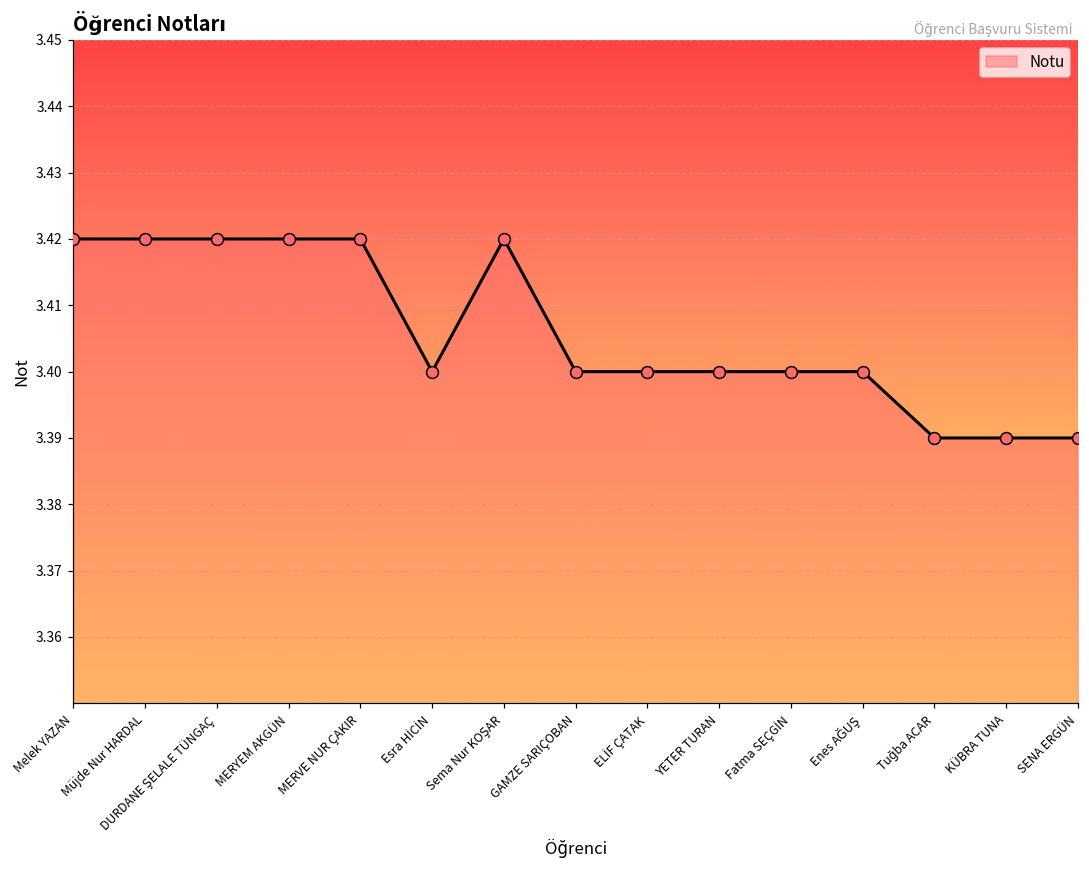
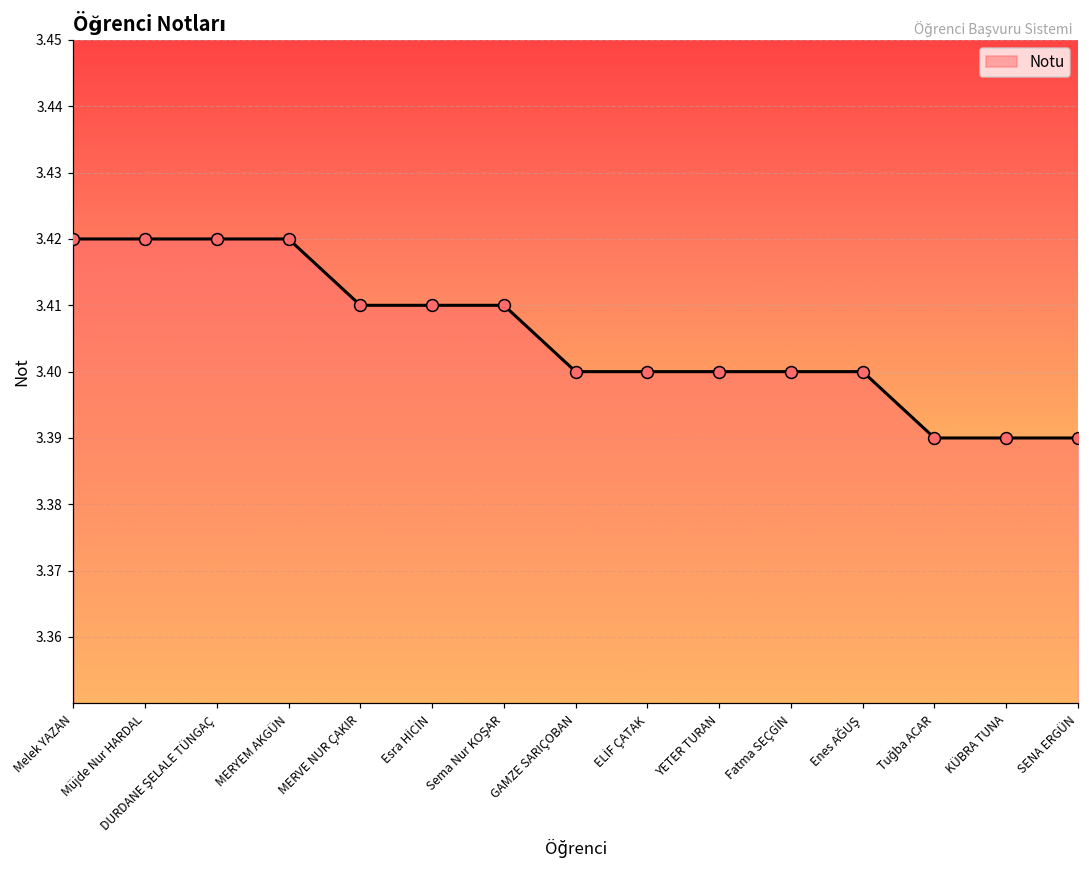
MERVE NUR ÇAKIR: 3.42 -> 3.41
Esra HİCİN: 3.40 -> 3.41
Sema Nur KOŞAR: 3.42 -> 3.41
